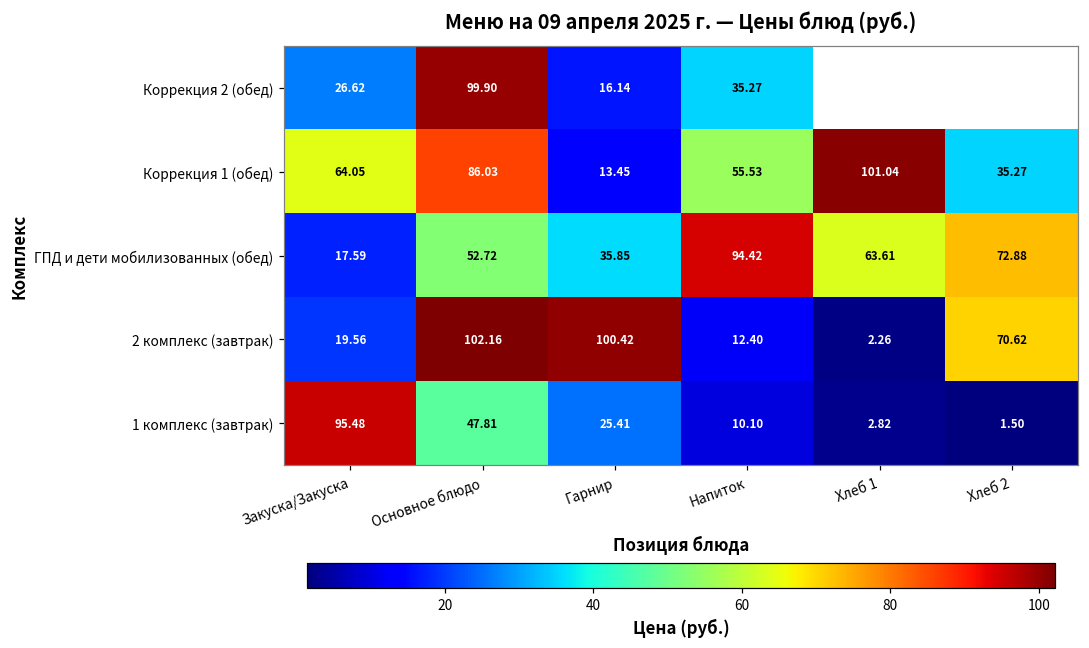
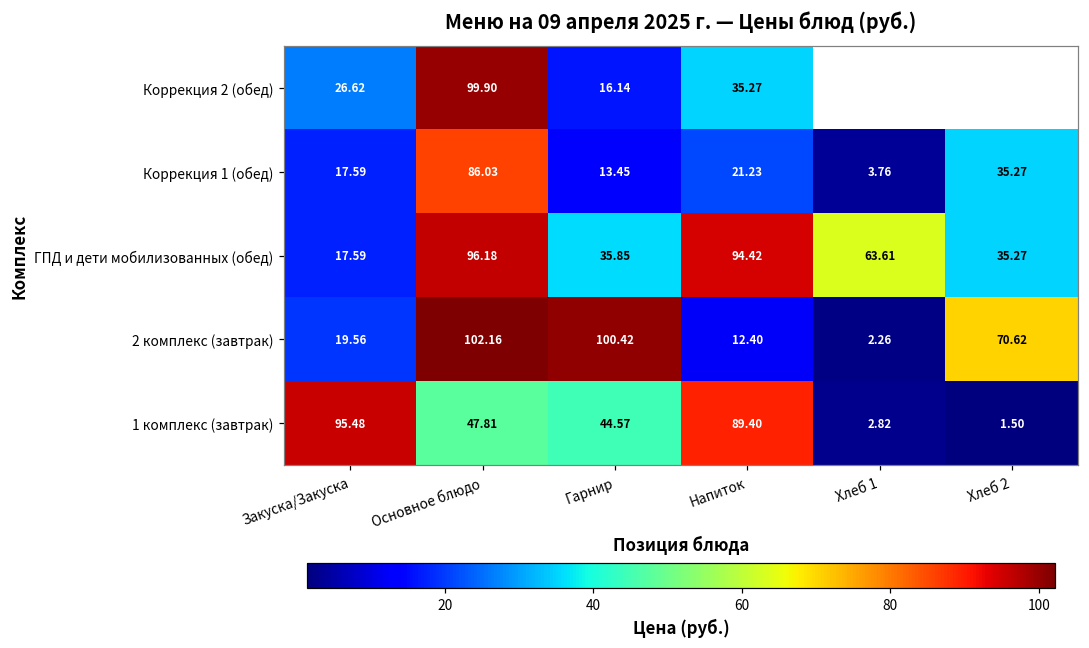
Коррекция 1 (обед), Закуска/Закуска: 64.05 -> 17.59
Коррекция 1 (обед), Напиток: 55.53 -> 21.23
Коррекция 1 (обед), Хлеб 1: 101.04 -> 3.76
ГПД и дети мобилизованных (обед), Основное блюдо: 52.72 -> 96.18
ГПД и дети мобилизованных (обед), Хлеб 2: 72.88 -> 35.27
1 комплекс (завтрак), Гарнир: 25.41 -> 44.57
1 комплекс (завтрак), Напиток: 10.10 -> 89.40
